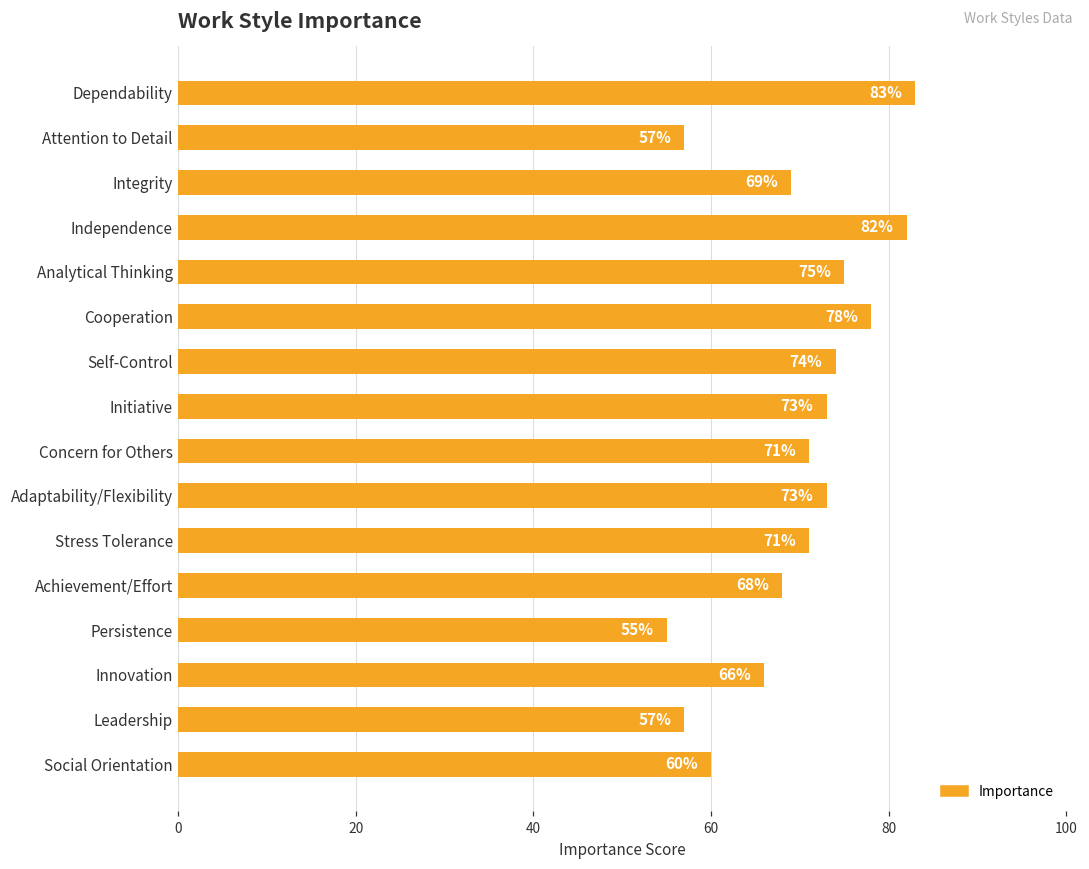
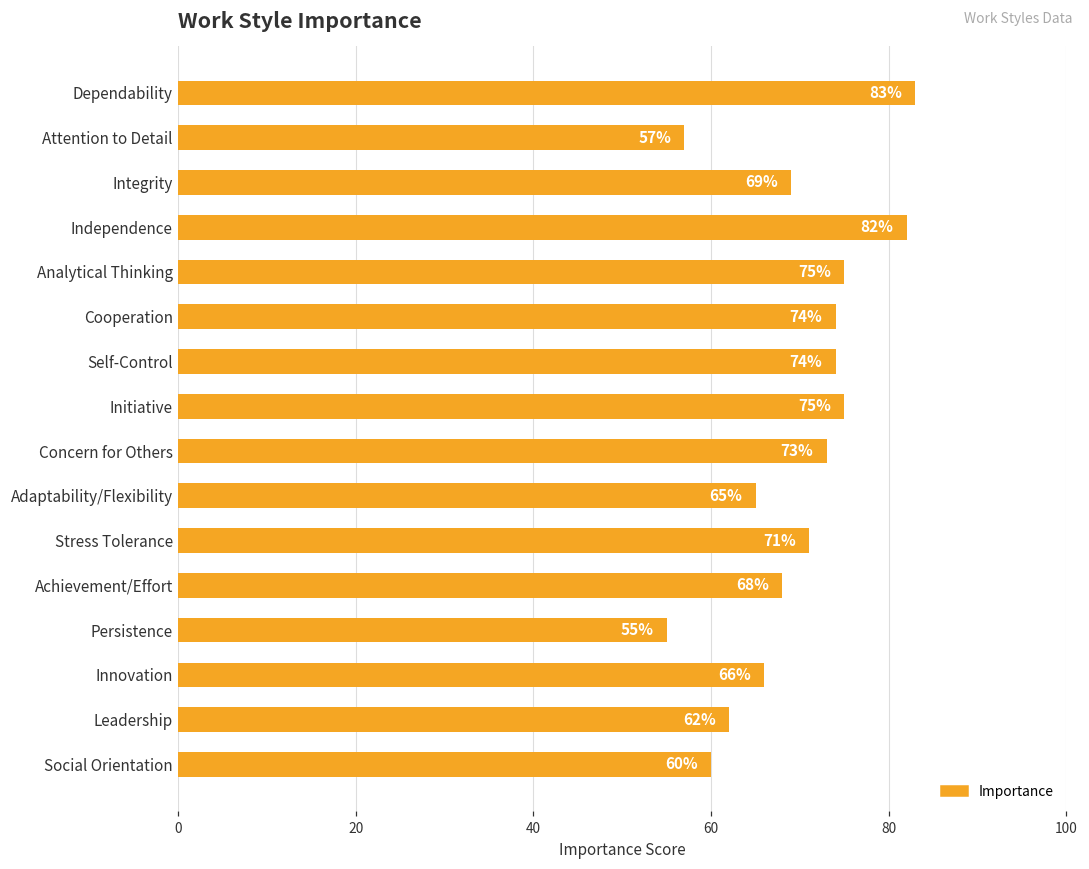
Cooperation: 78% -> 74%
Initiative: 73% -> 75%
Concern for Others: 71% -> 73%
Adaptability/Flexibility: 73% -> 65%
Leadership: 57% -> 62%
